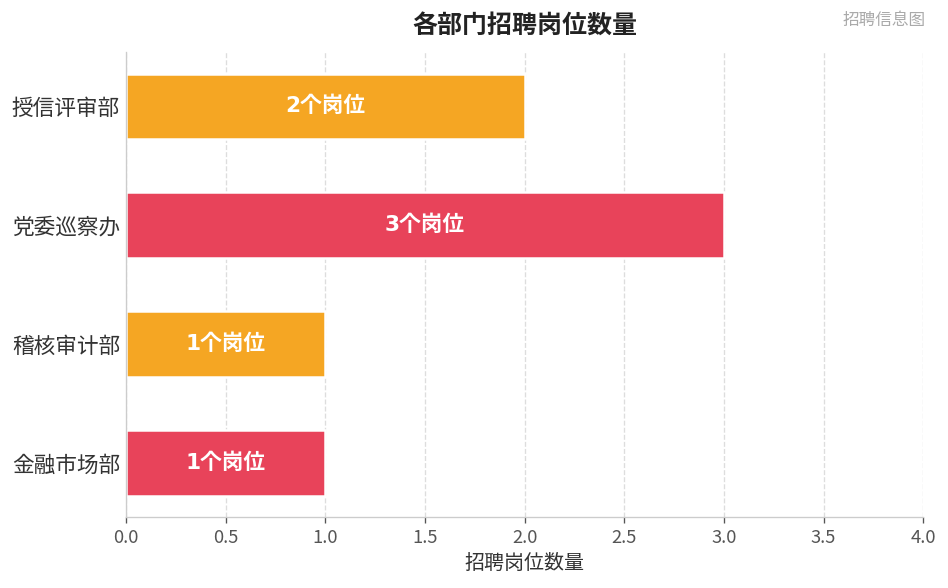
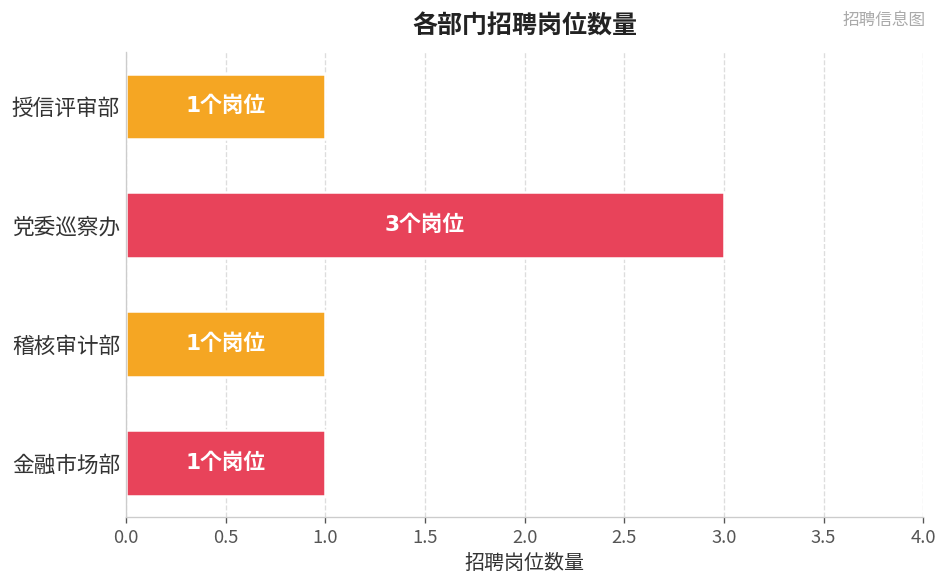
授信评审部: 2 -> 1
